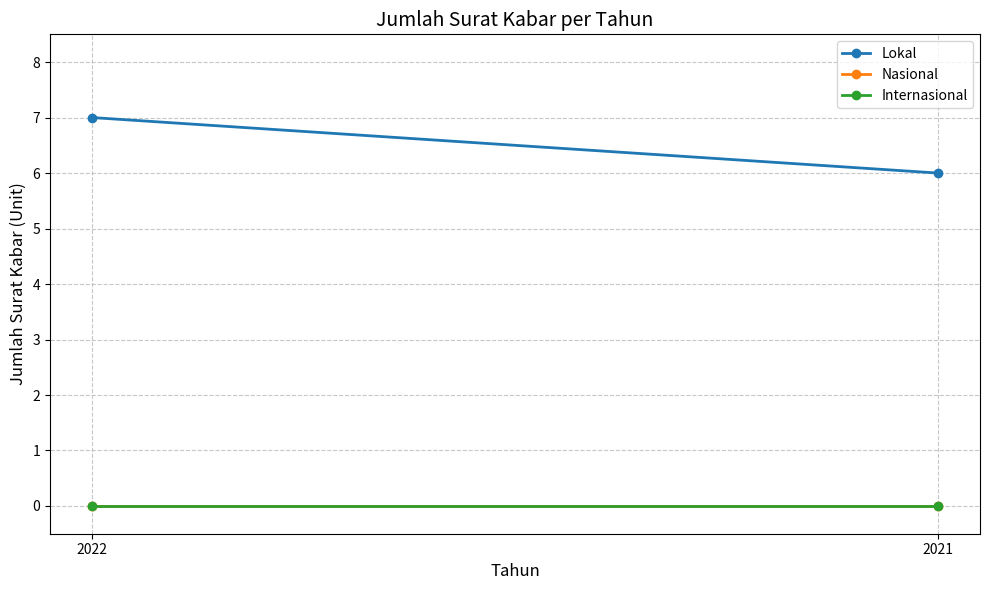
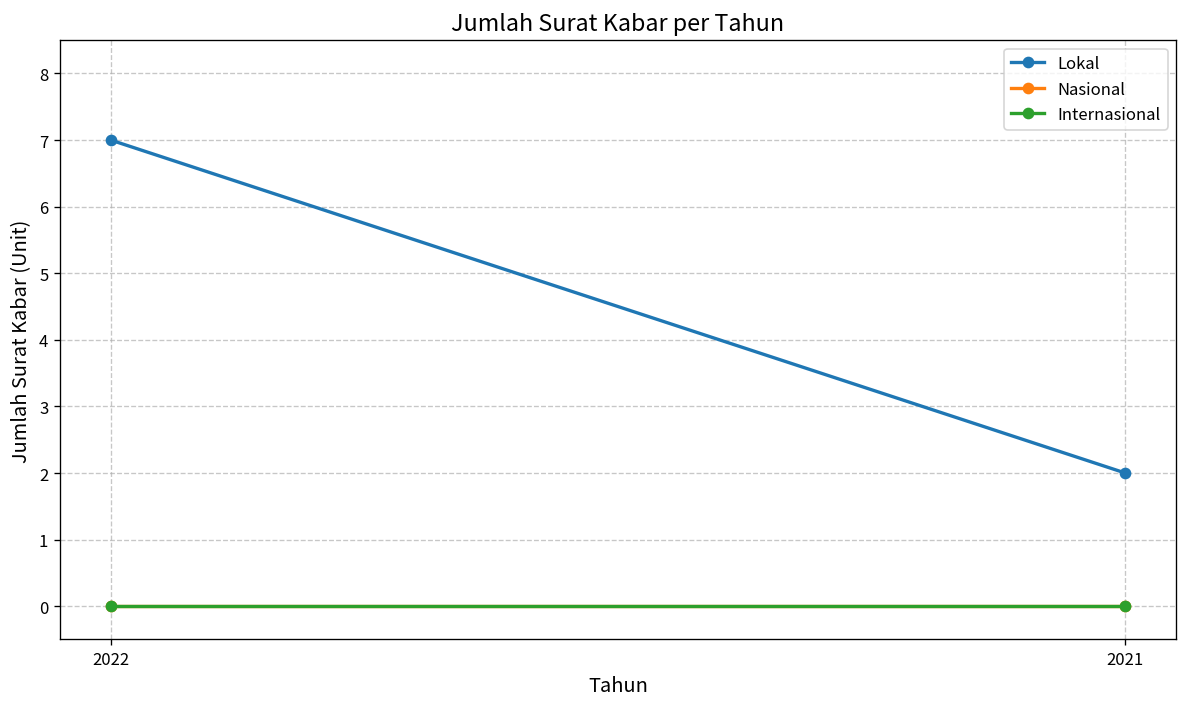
Lokal, 2021: 6 -> 2
